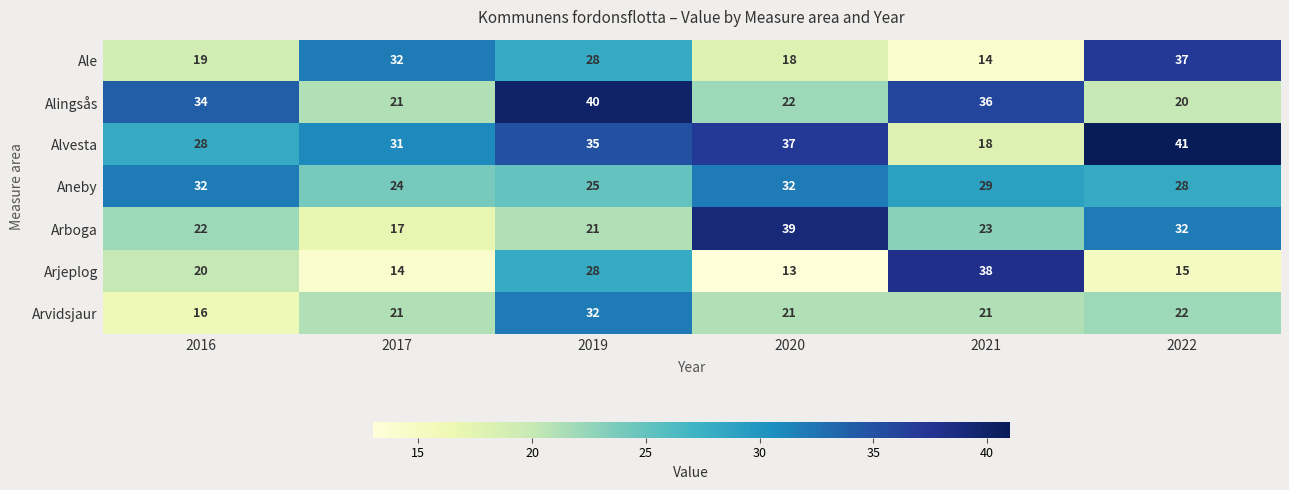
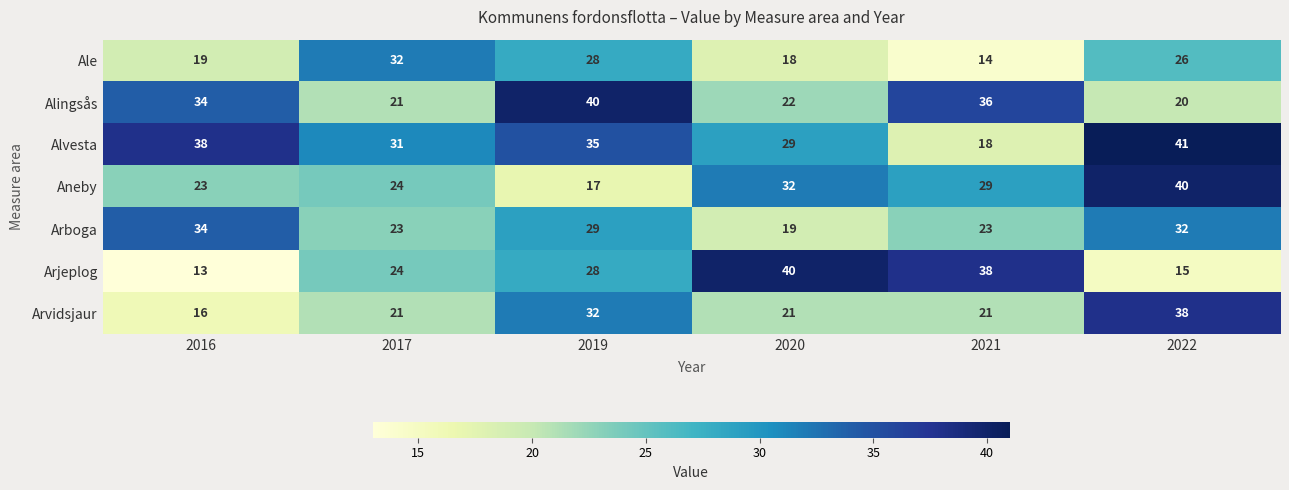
Ale, 2022: 37 -> 26
Alvesta, 2016: 28 -> 38
Alvesta, 2020: 37 -> 29
Aneby, 2016: 32 -> 23
Aneby, 2019: 25 -> 17
Aneby, 2022: 28 -> 40
Arboga, 2016: 22 -> 34
Arboga, 2017: 17 -> 23
Arboga, 2019: 21 -> 29
Arboga, 2020: 39 -> 19
Arjeplog, 2016: 20 -> 13
Arjeplog, 2017: 14 -> 24
Arjeplog, 2020: 13 -> 40
Arvidsjaur, 2022: 22 -> 38
